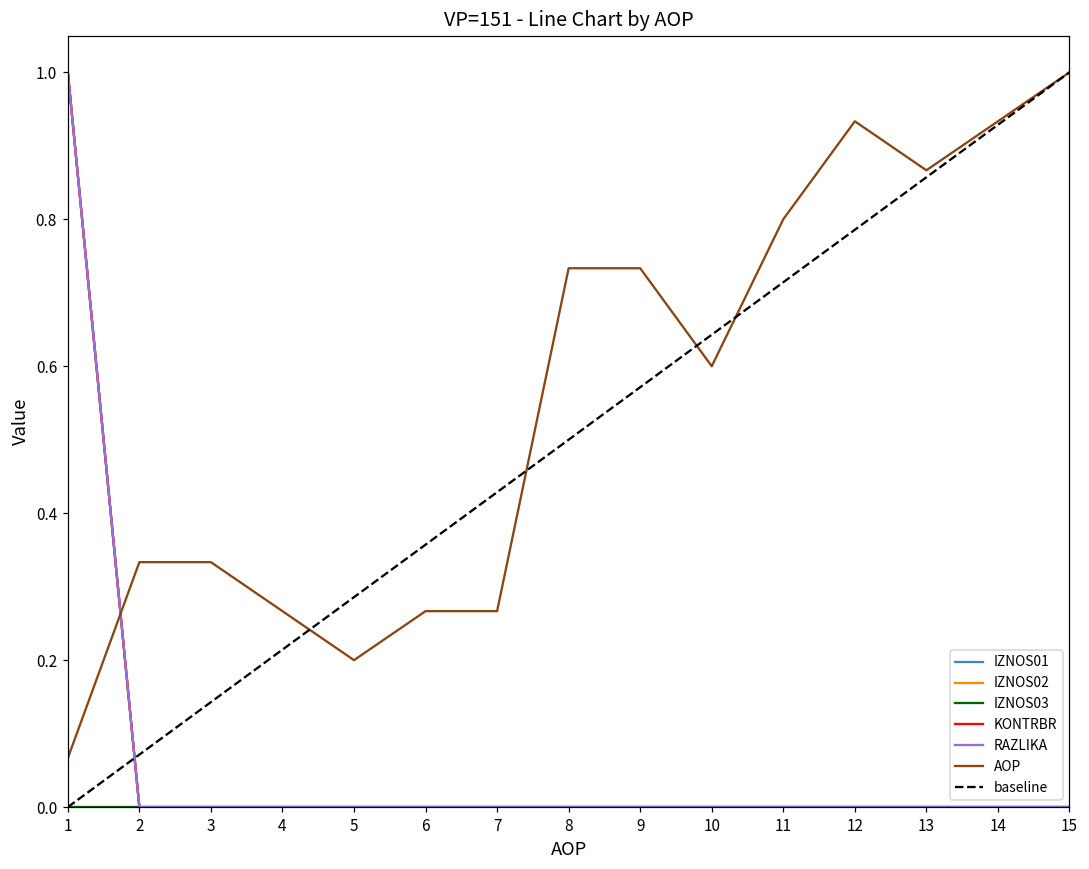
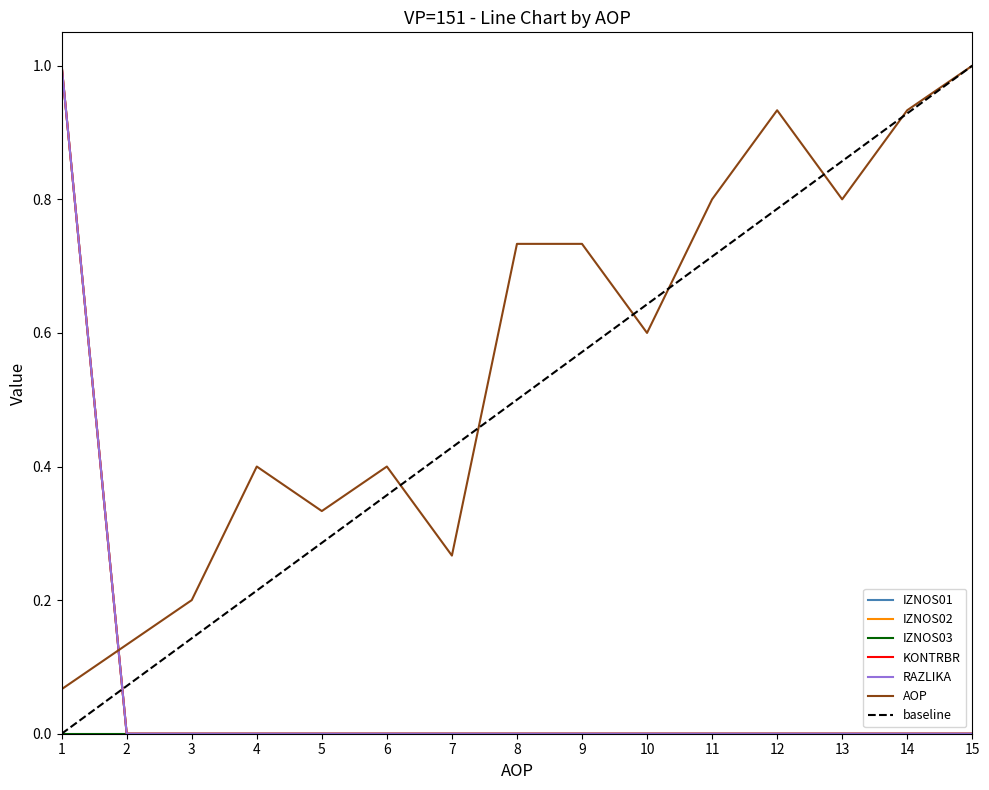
AOP, 2: 0.33 -> 0.13
AOP, 3: 0.33 -> 0.20
AOP, 4: 0.27 -> 0.40
AOP, 5: 0.20 -> 0.33
AOP, 6: 0.27 -> 0.40
AOP, 13: 0.87 -> 0.80
